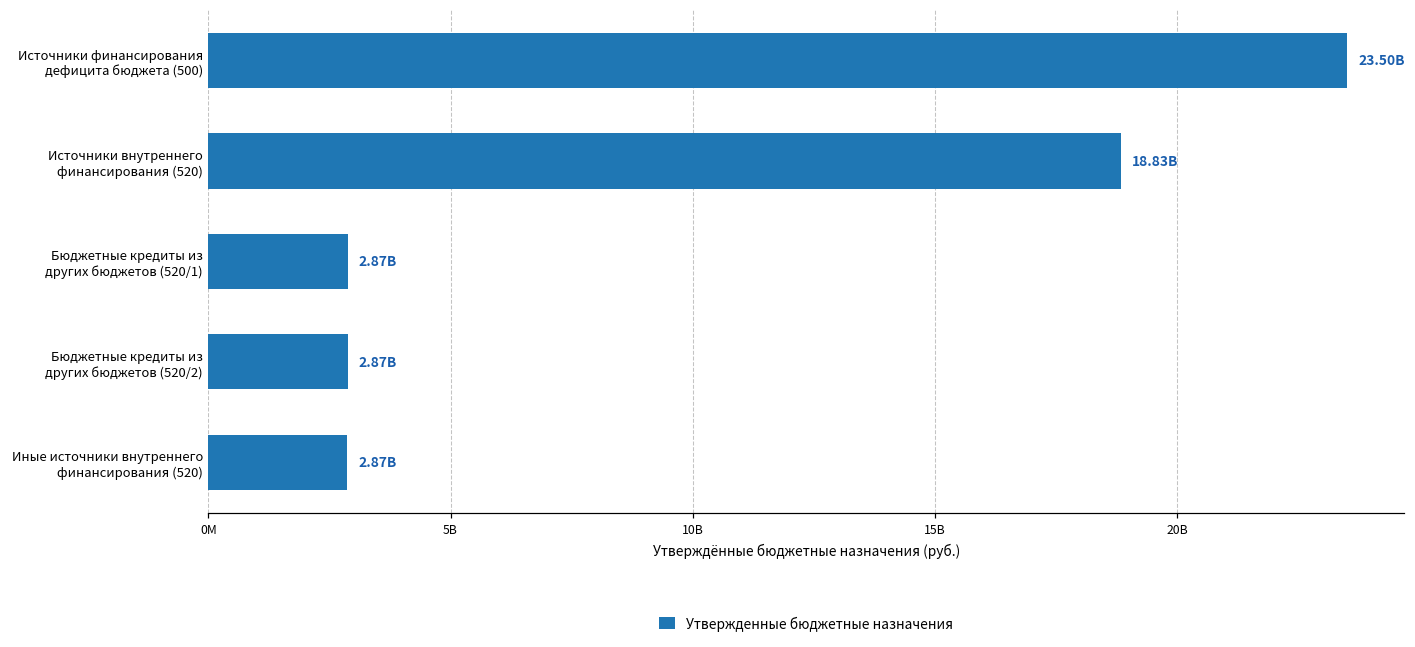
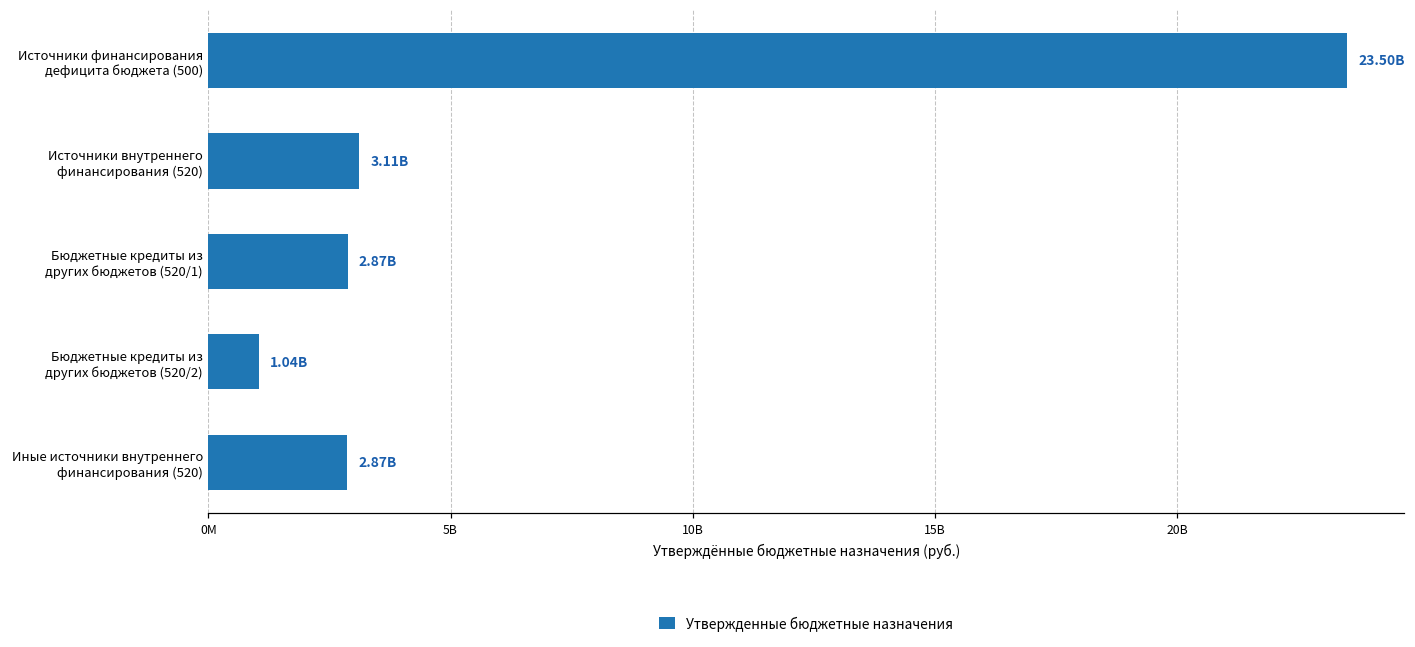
Источники внутреннего финансирования (520): 18.83B -> 3.11B
Бюджетные кредиты из других бюджетов (520/2): 2.87B -> 1.04B
